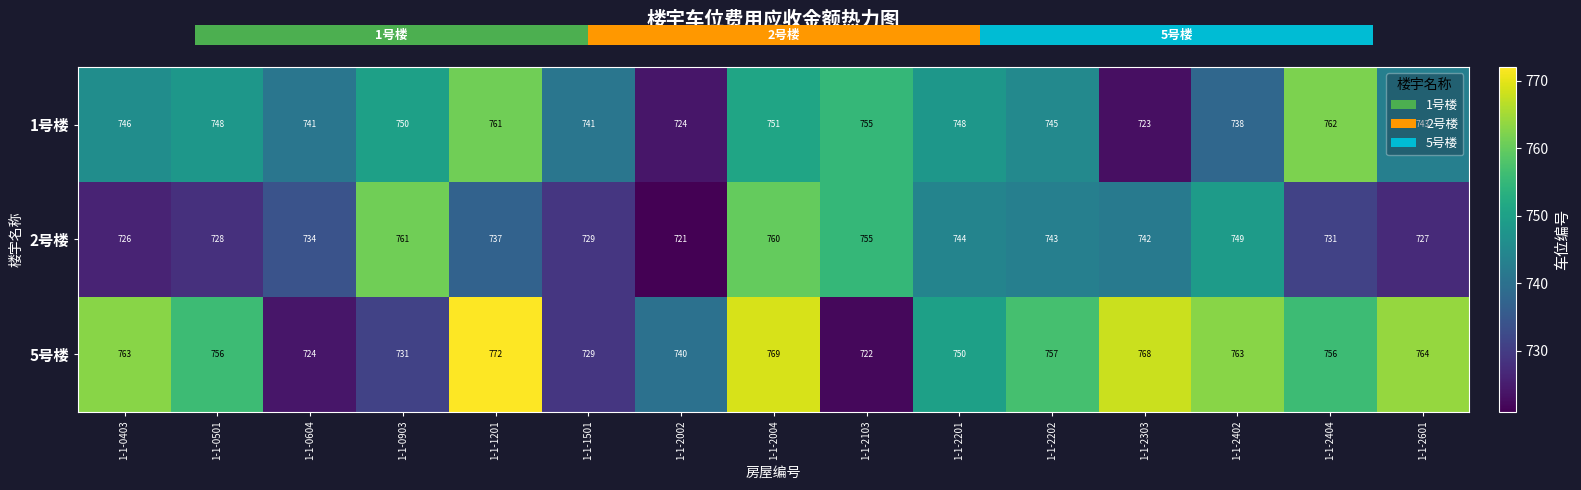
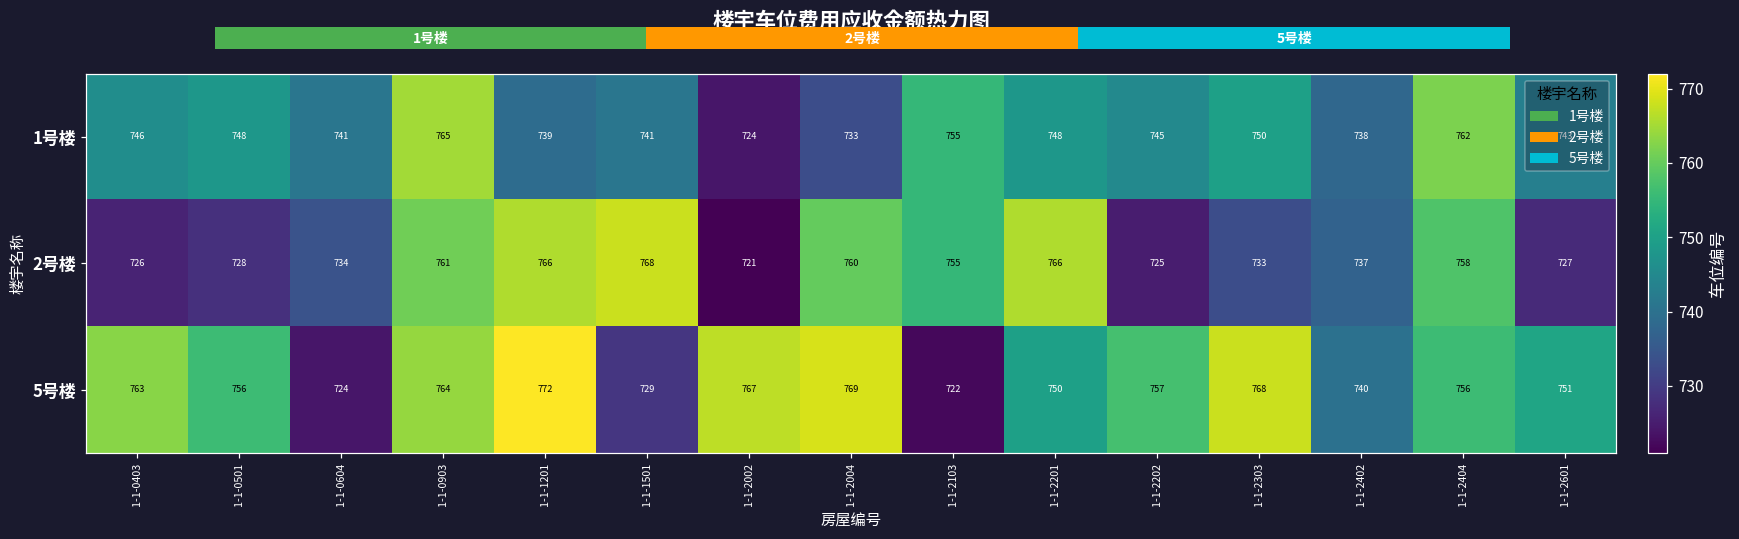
楼宇车位费用应收金额热力图, 1号楼, 1-1-0903: 750 -> 765
楼宇车位费用应收金额热力图, 1号楼, 1-1-1201: 761 -> 739
楼宇车位费用应收金额热力图, 1号楼, 1-1-2004: 751 -> 733
楼宇车位费用应收金额热力图, 1号楼, 1-1-2303: 723 -> 750
楼宇车位费用应收金额热力图, 2号楼, 1-1-1201: 737 -> 766
楼宇车位费用应收金额热力图, 2号楼, 1-1-1501: 729 -> 768
楼宇车位费用应收金额热力图, 2号楼, 1-1-2201: 744 -> 766
楼宇车位费用应收金额热力图, 2号楼, 1-1-2202: 743 -> 725
楼宇车位费用应收金额热力图, 2号楼, 1-1-2303: 742 -> 733
楼宇车位费用应收金额热力图, 2号楼, 1-1-2402: 749 -> 737
楼宇车位费用应收金额热力图, 2号楼, 1-1-2404: 731 -> 758
楼宇车位费用应收金额热力图, 5号楼, 1-1-0903: 731 -> 764
楼宇车位费用应收金额热力图, 5号楼, 1-1-2002: 740 -> 767
楼宇车位费用应收金额热力图, 5号楼, 1-1-2402: 763 -> 740
楼宇车位费用应收金额热力图, 5号楼, 1-1-2601: 764 -> 751
